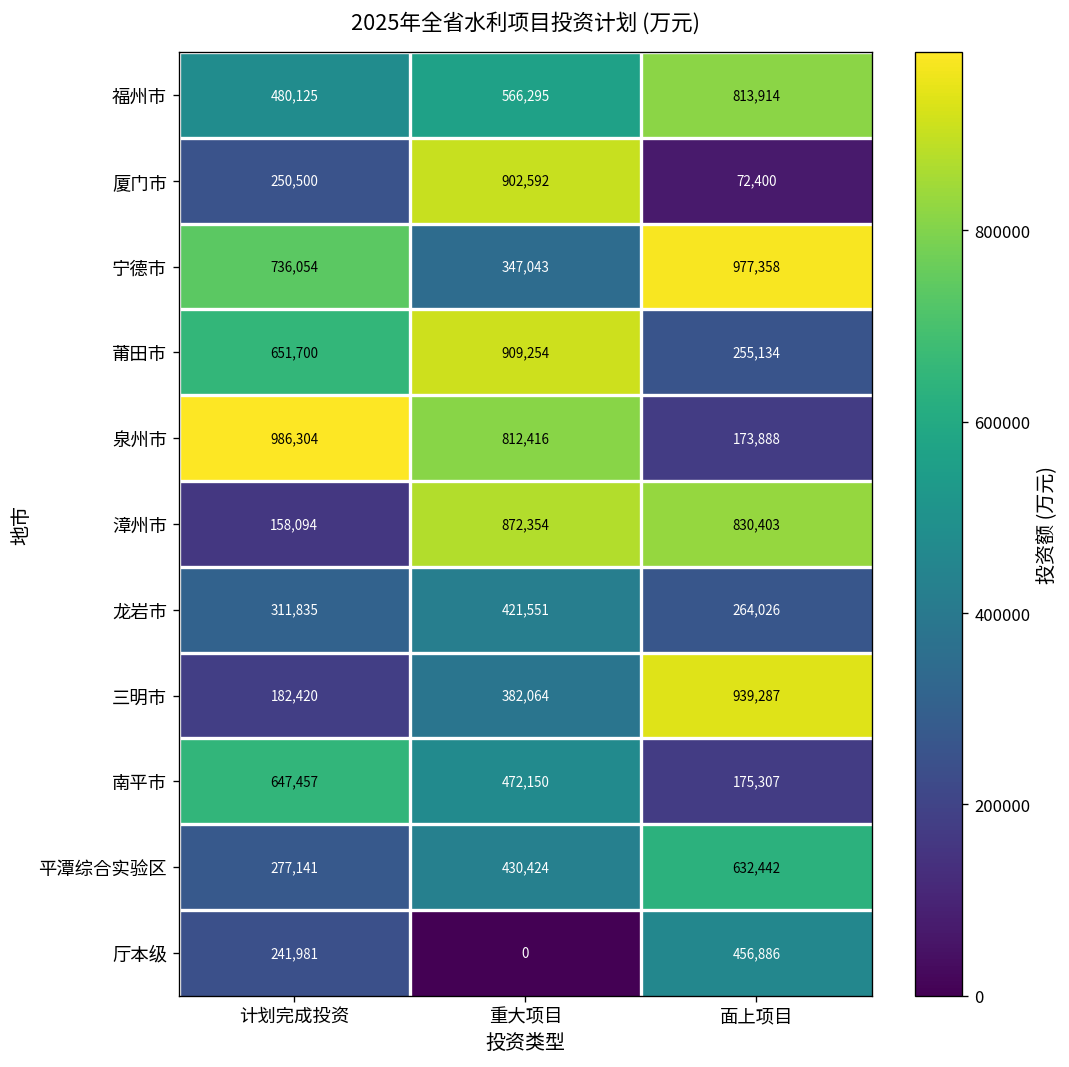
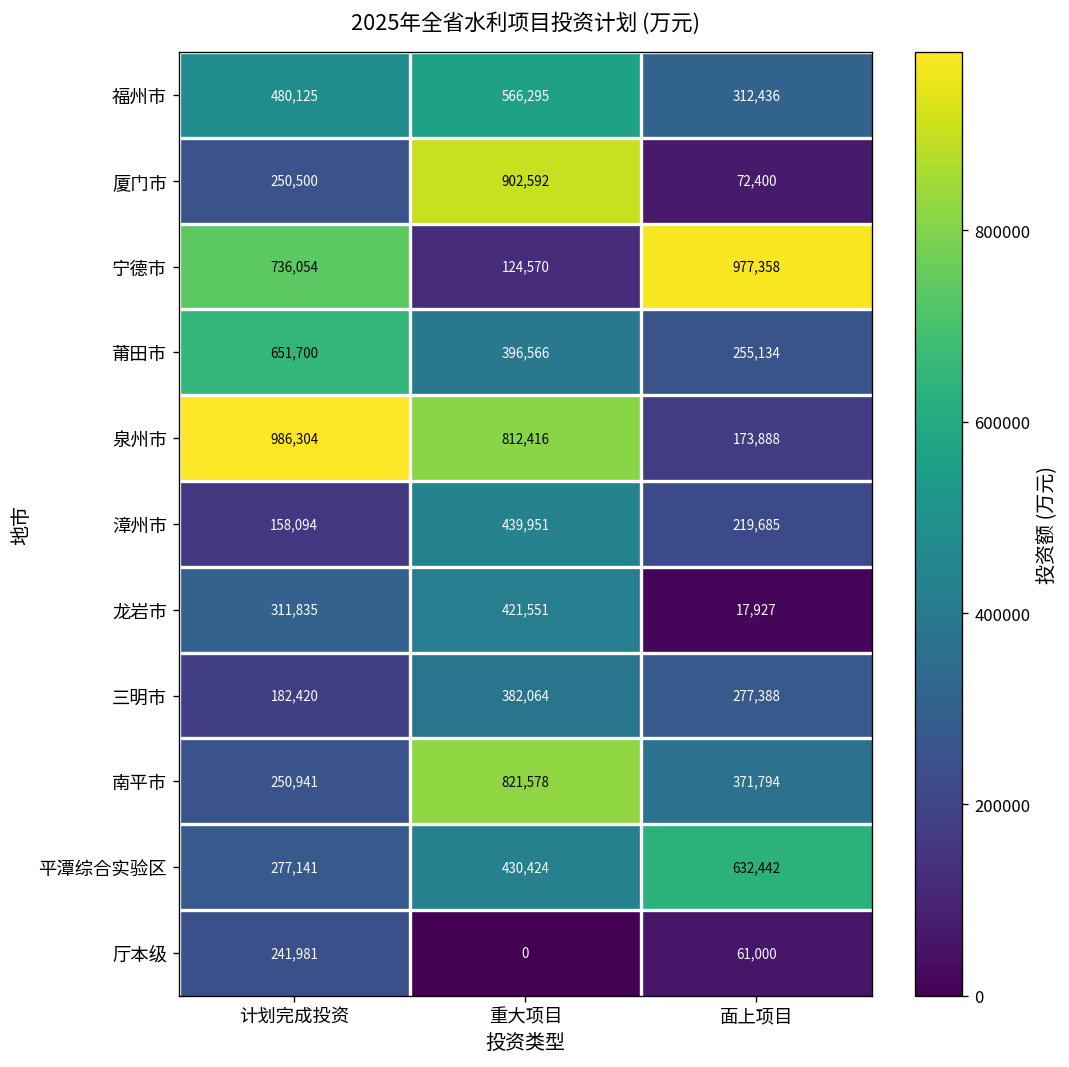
福州市, 面上项目: 813,914 -> 312,436
宁德市, 重大项目: 347,043 -> 124,570
莆田市, 重大项目: 909,254 -> 396,566
漳州市, 重大项目: 872,354 -> 439,951
漳州市, 面上项目: 830,403 -> 219,685
龙岩市, 面上项目: 264,026 -> 17,927
三明市, 面上项目: 939,287 -> 277,388
南平市, 计划完成投资: 647,457 -> 250,941
南平市, 重大项目: 472,150 -> 821,578
南平市, 面上项目: 175,307 -> 371,794
厅本级, 面上项目: 456,886 -> 61,000
